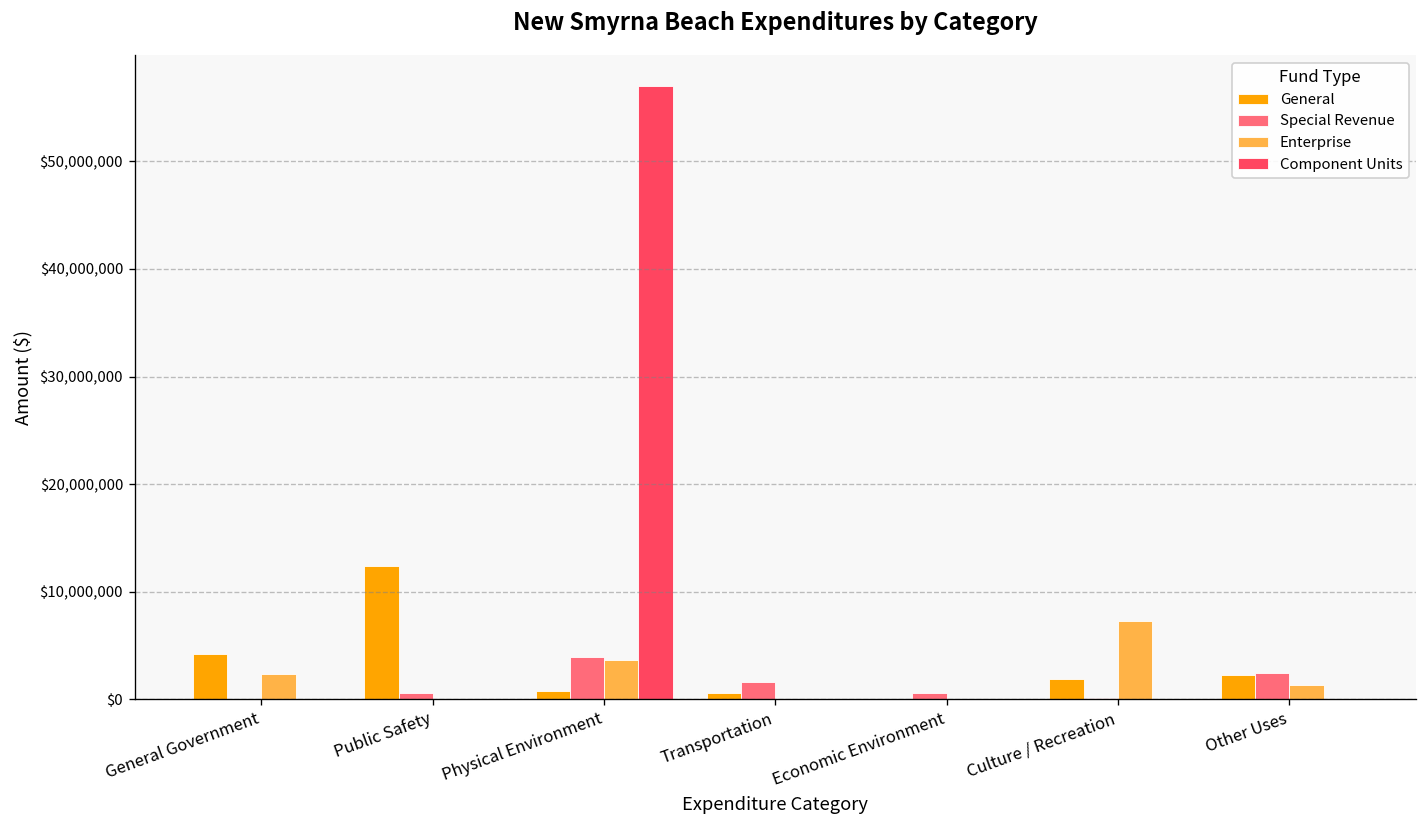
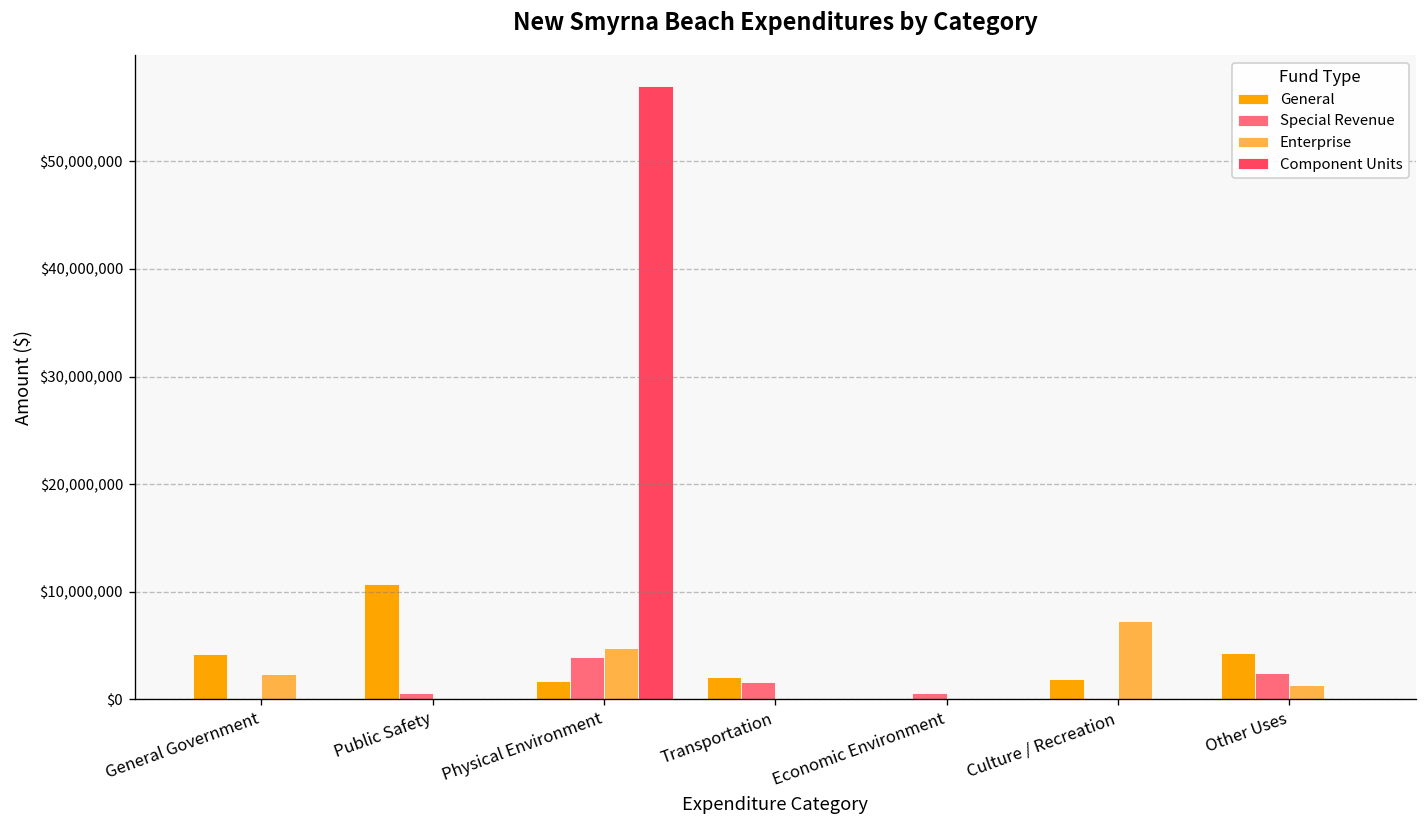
General, Public Safety: $12,000,000 -> $11,000,000
General, Physical Environment: $1,000,000 -> $2,000,000
Enterprise, Physical Environment: $4,000,000 -> $5,000,000
General, Transportation: $1,000,000 -> $2,000,000
General, Other Uses: $2,000,000 -> $4,000,000
